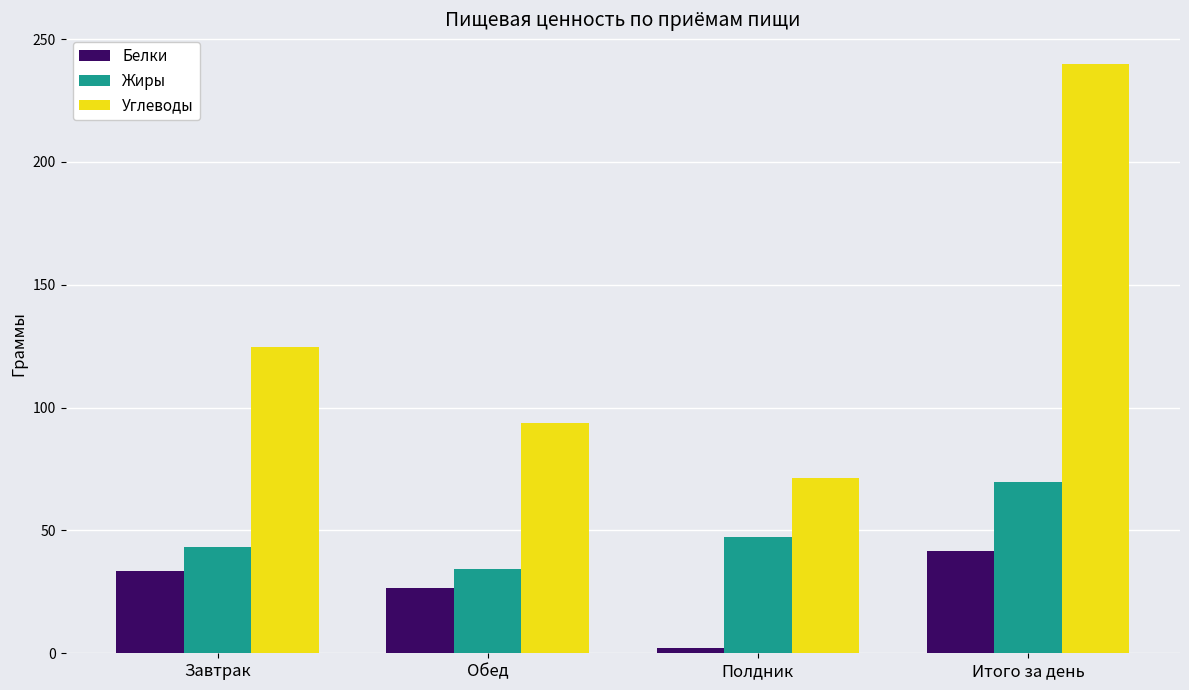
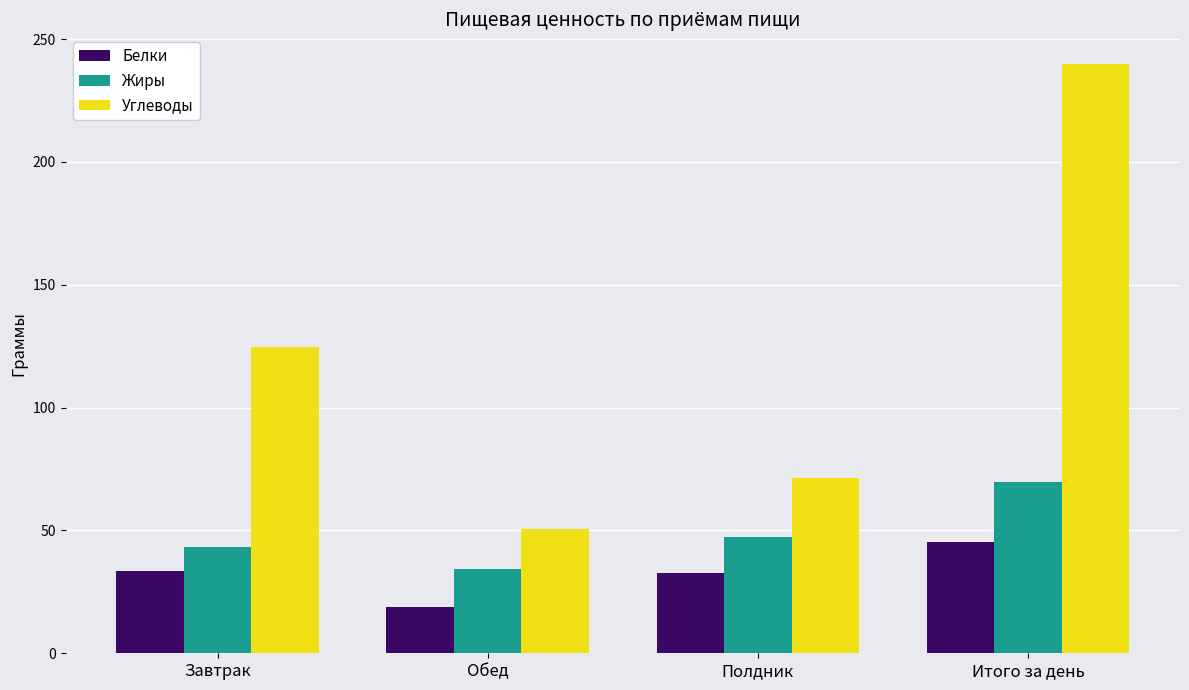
Белки, Обед: 27 -> 19
Углеводы, Обед: 94 -> 51
Белки, Полдник: 2 -> 33
Белки, Итого за день: 42 -> 45
